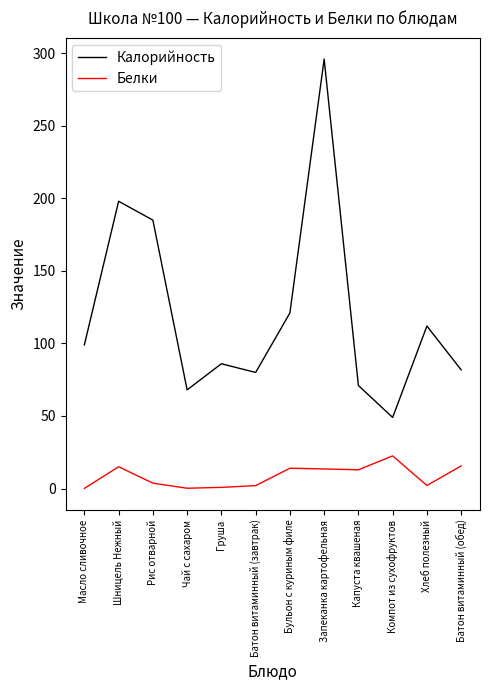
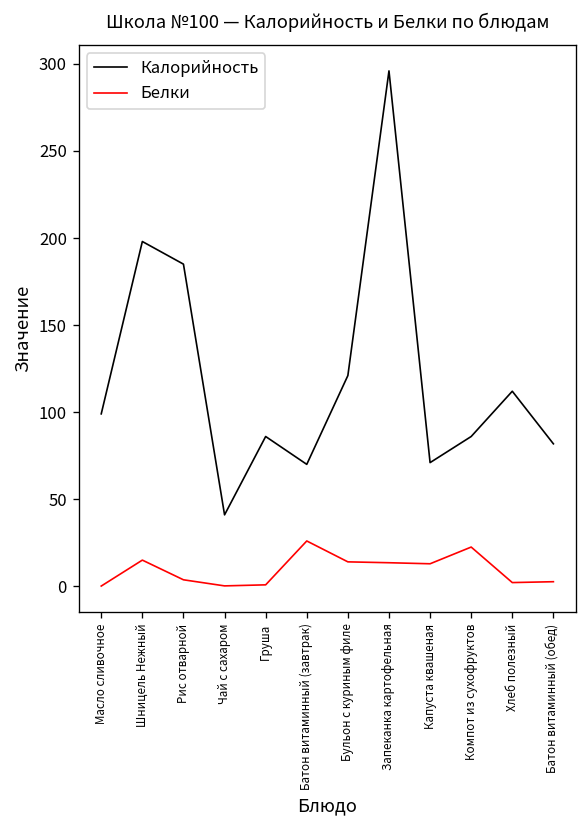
Калорийность, Чай с сахаром: 68 -> 41
Калорийность, Батон витаминный (завтрак): 80 -> 70
Белки, Батон витаминный (завтрак): 2 -> 26
Калорийность, Компот из сухофруктов: 49 -> 86
Белки, Батон витаминный (обед): 16 -> 3
